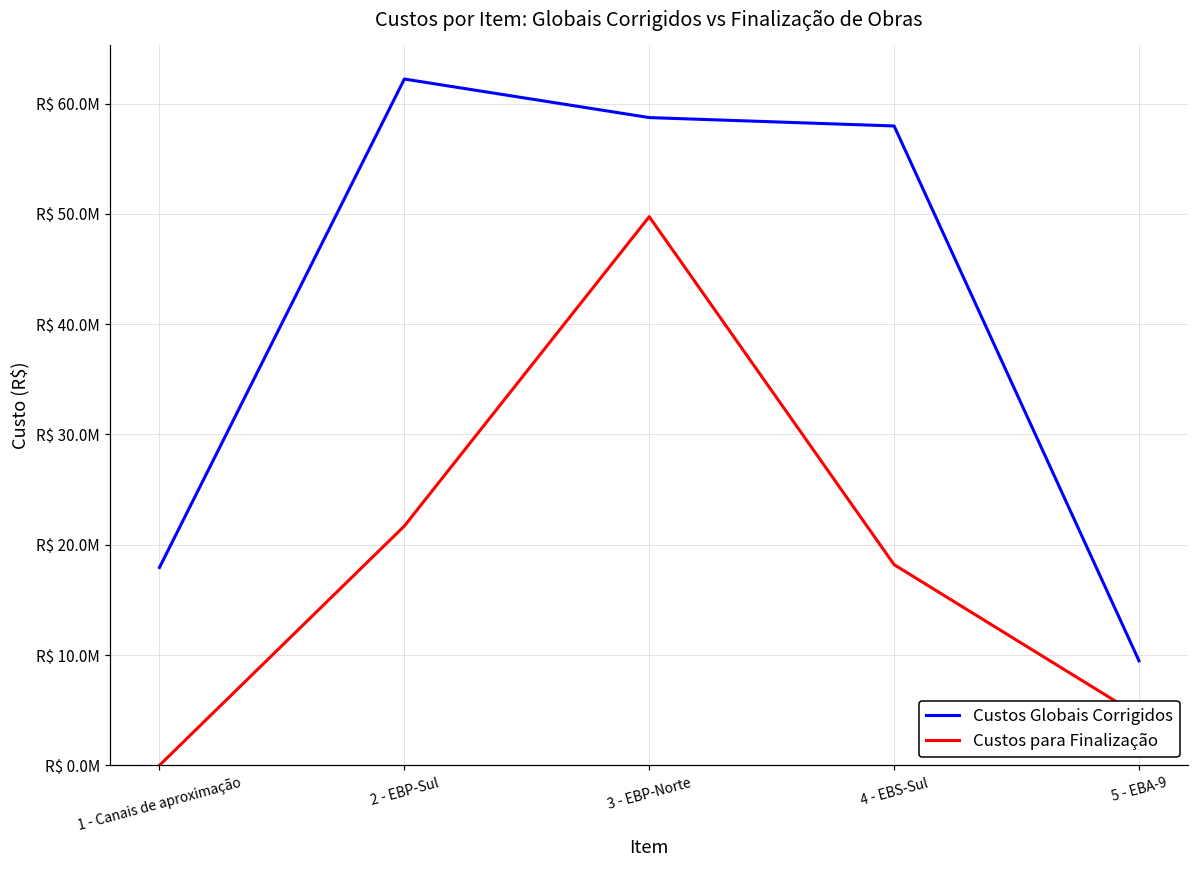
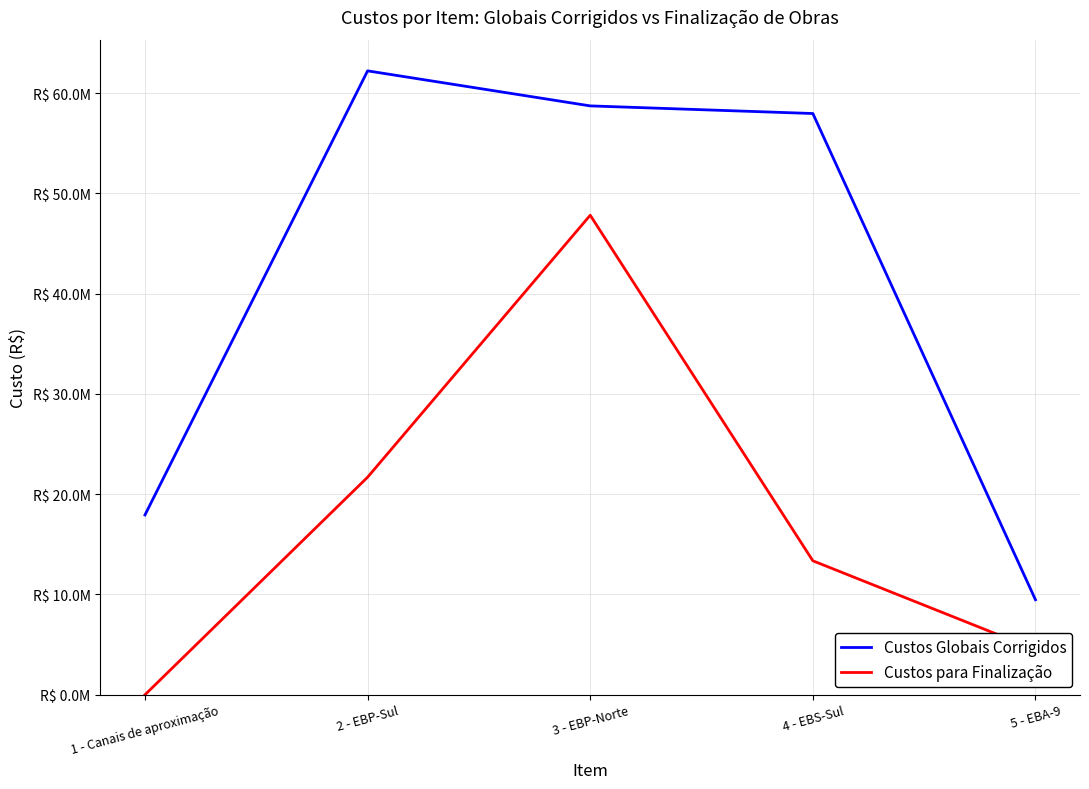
Custos para Finalização, 3 - EBP-Norte: R$ 49700000 -> R$ 47800000
Custos para Finalização, 4 - EBS-Sul: R$ 18200000 -> R$ 13400000
